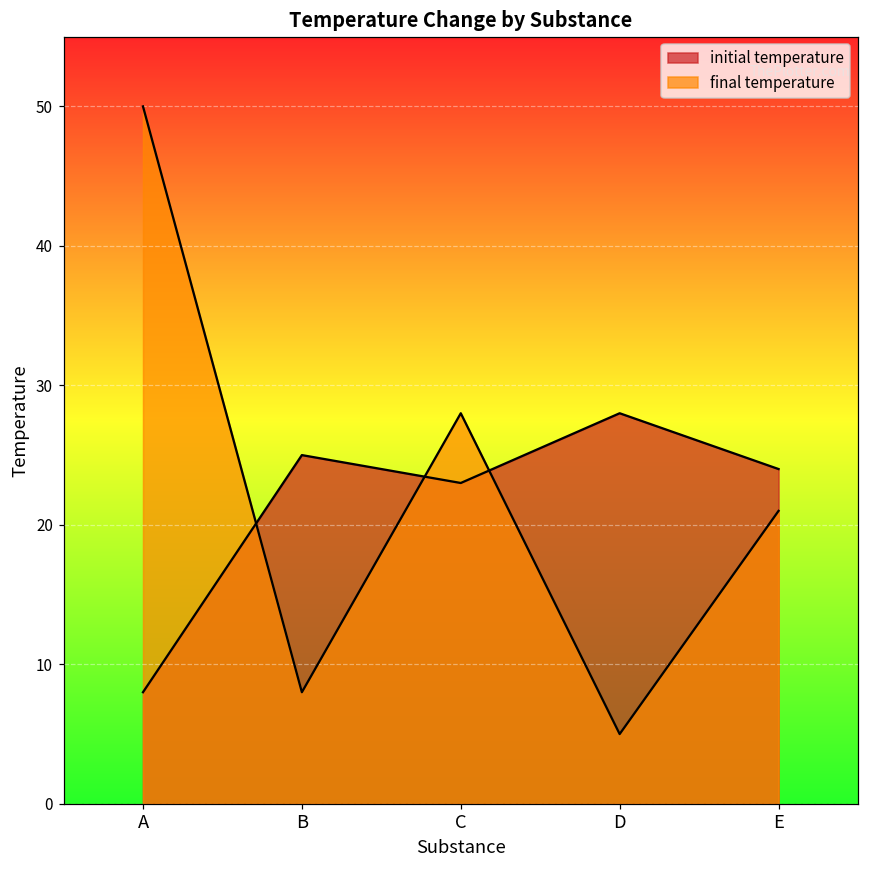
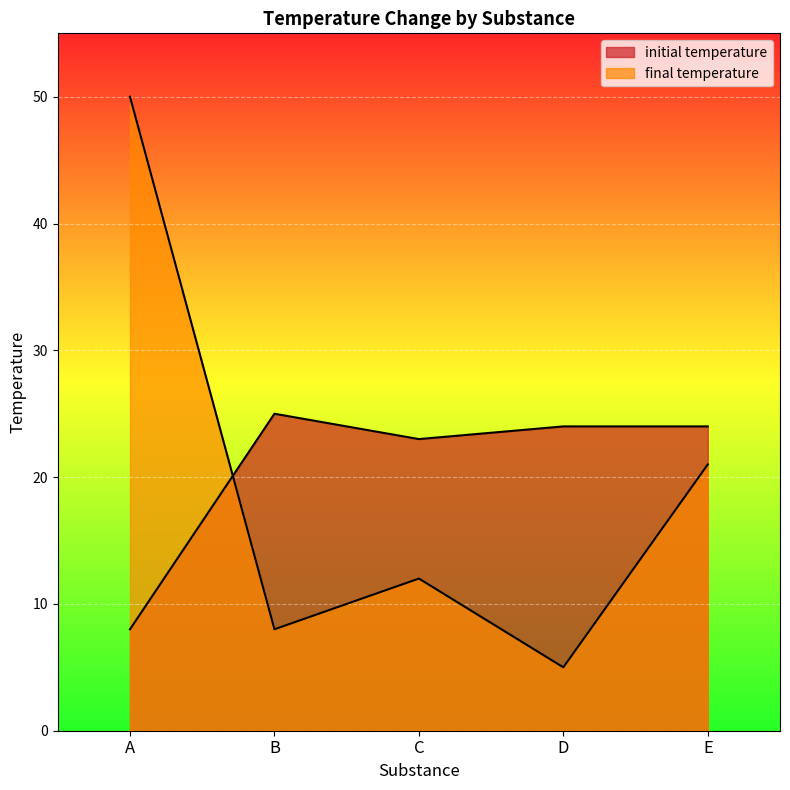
final temperature, C: 28 -> 12
initial temperature, D: 28 -> 24
